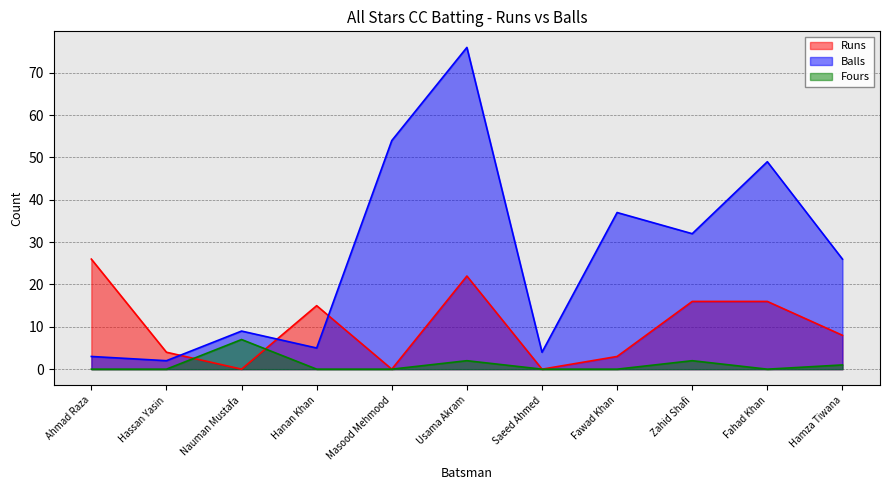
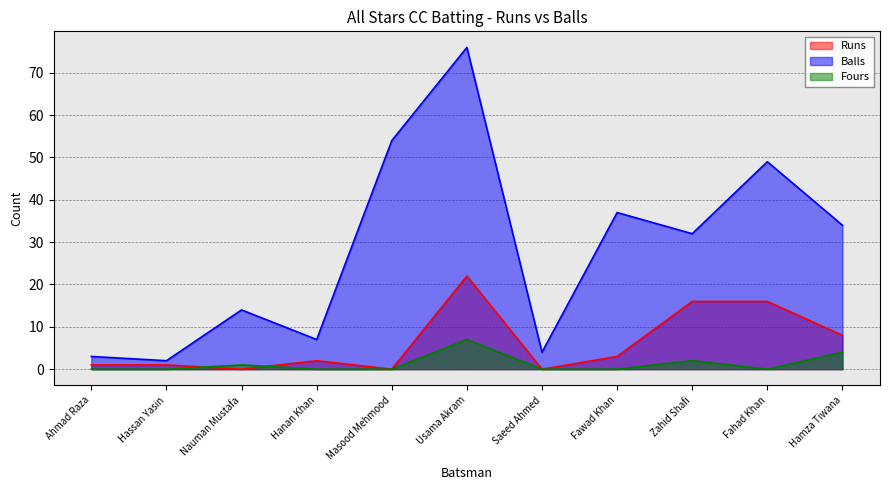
Runs, Ahmad Raza: 26 -> 1
Runs, Hassan Yasin: 4 -> 1
Balls, Nauman Mustafa: 9 -> 14
Fours, Nauman Mustafa: 7 -> 1
Runs, Hanan Khan: 15 -> 2
Balls, Hanan Khan: 5 -> 7
Fours, Usama Akram: 2 -> 7
Balls, Hamza Tiwana: 26 -> 34
Fours, Hamza Tiwana: 1 -> 4
